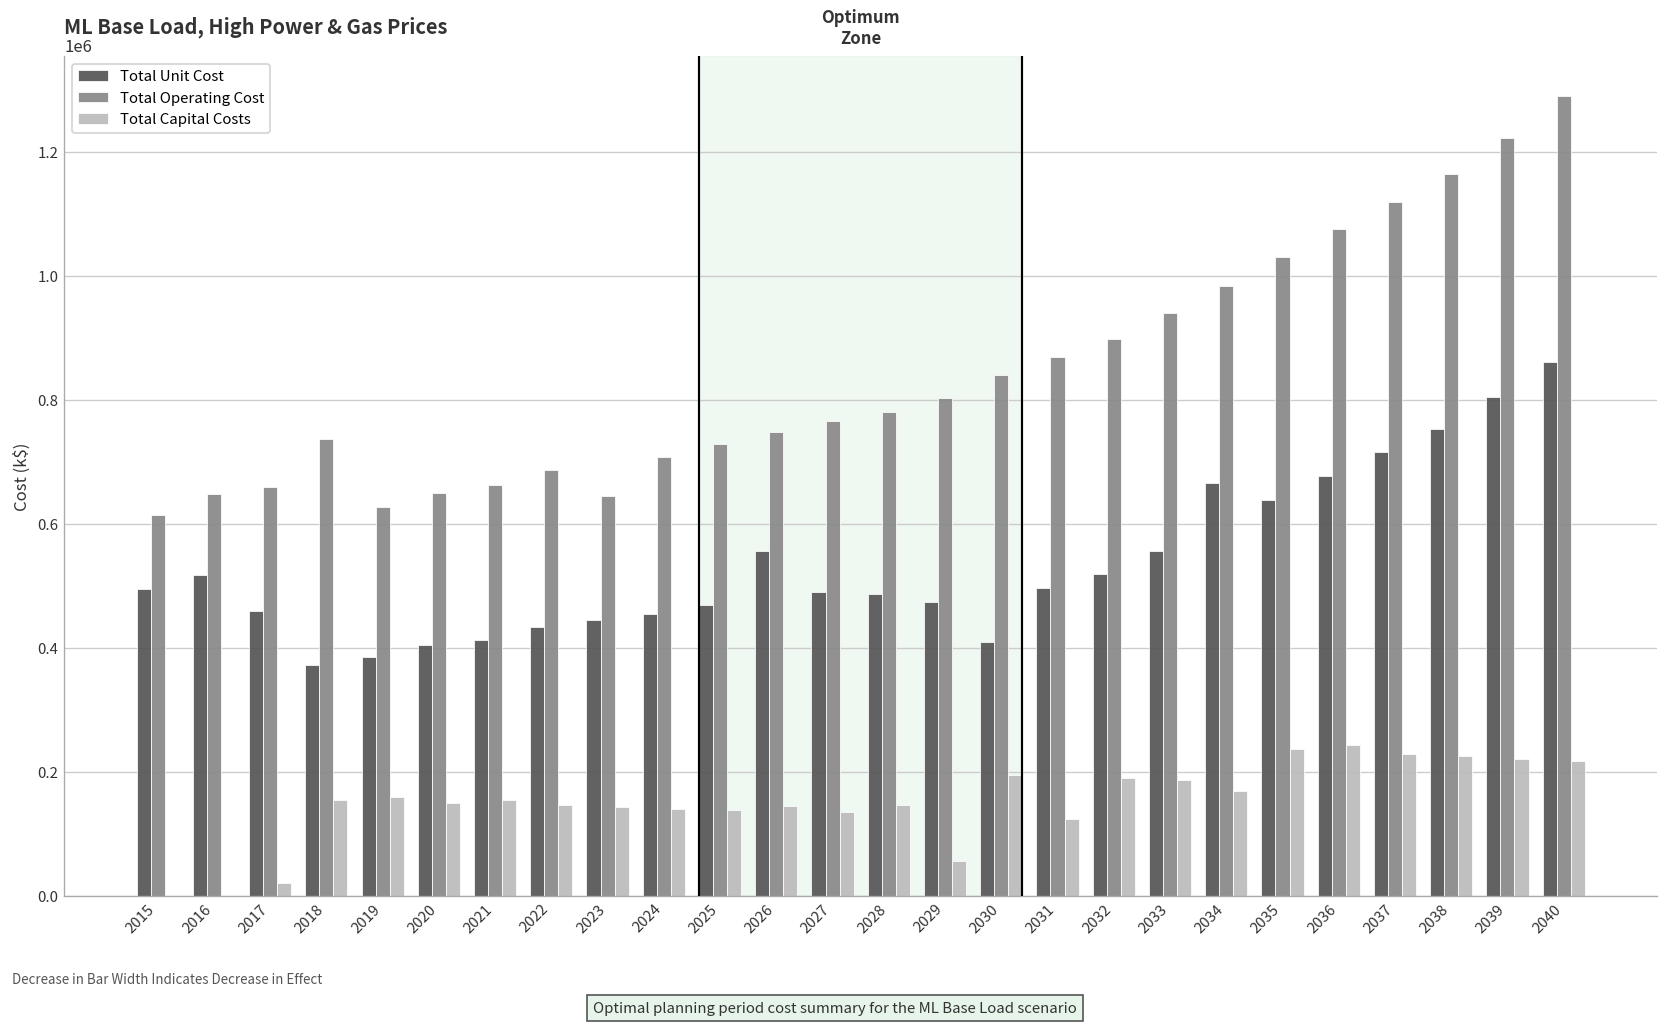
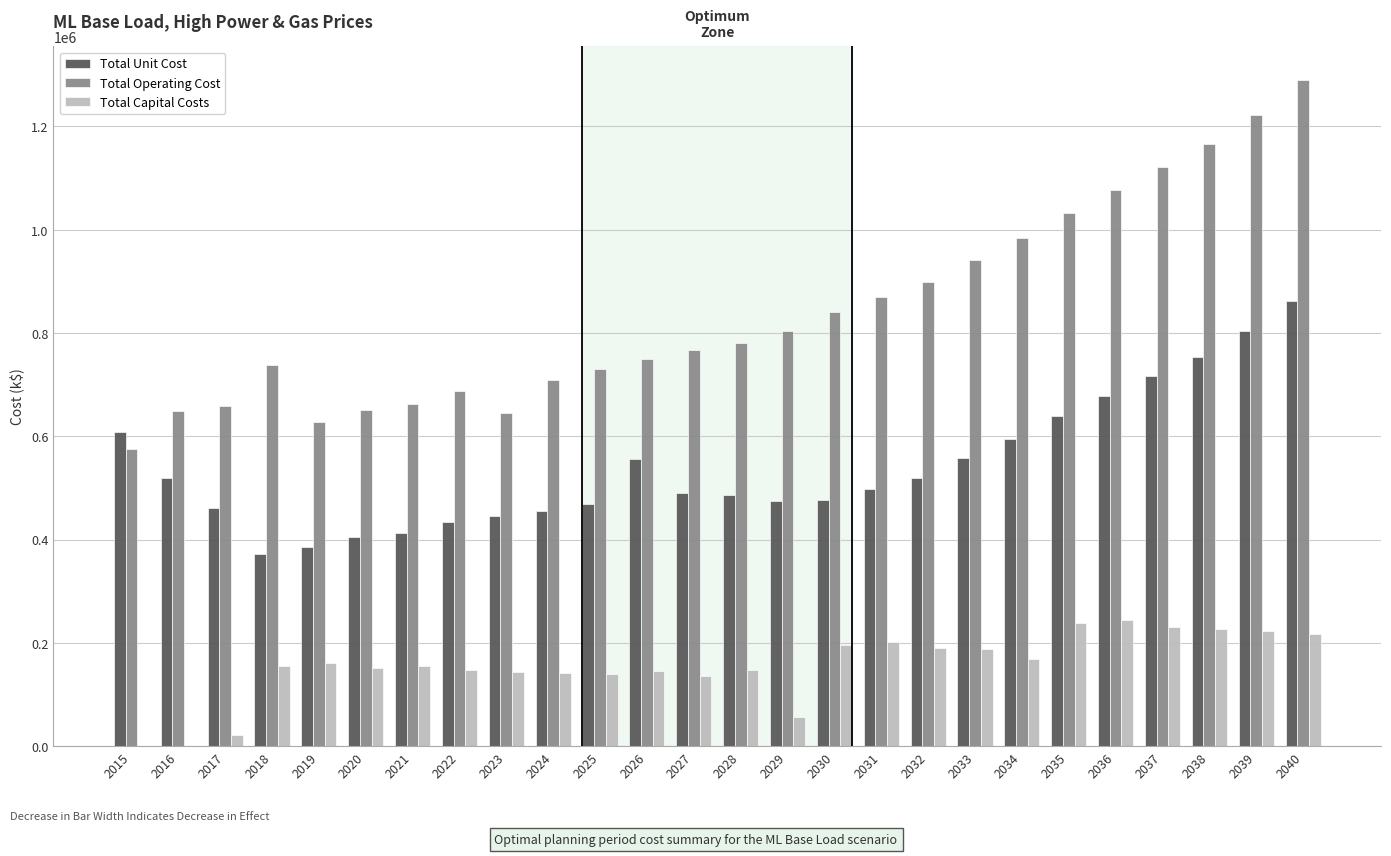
Total Unit Cost, 2015: 500000 -> 610000
Total Operating Cost, 2015: 620000 -> 580000
Total Unit Cost, 2030: 410000 -> 480000
Total Capital Costs, 2031: 120000 -> 200000
Total Unit Cost, 2034: 670000 -> 590000
